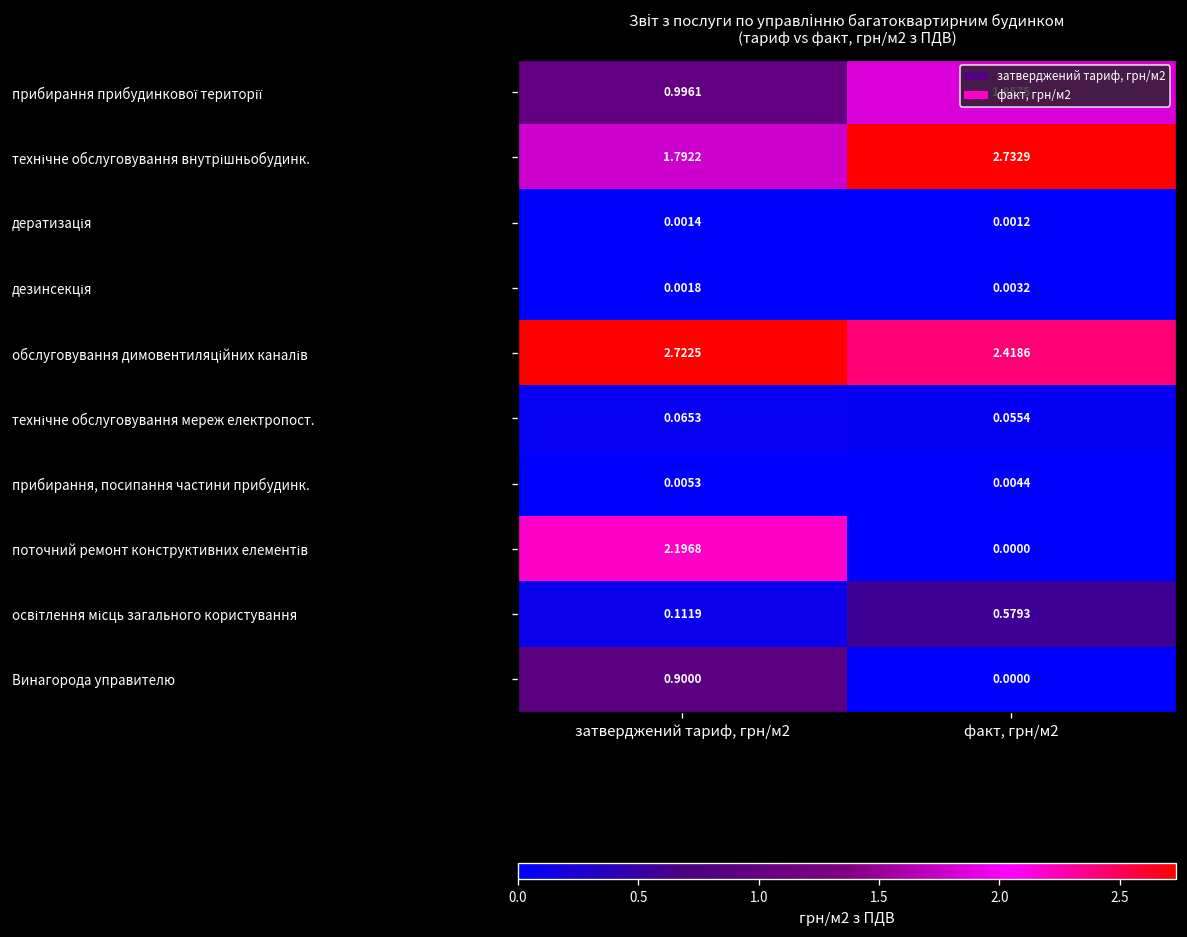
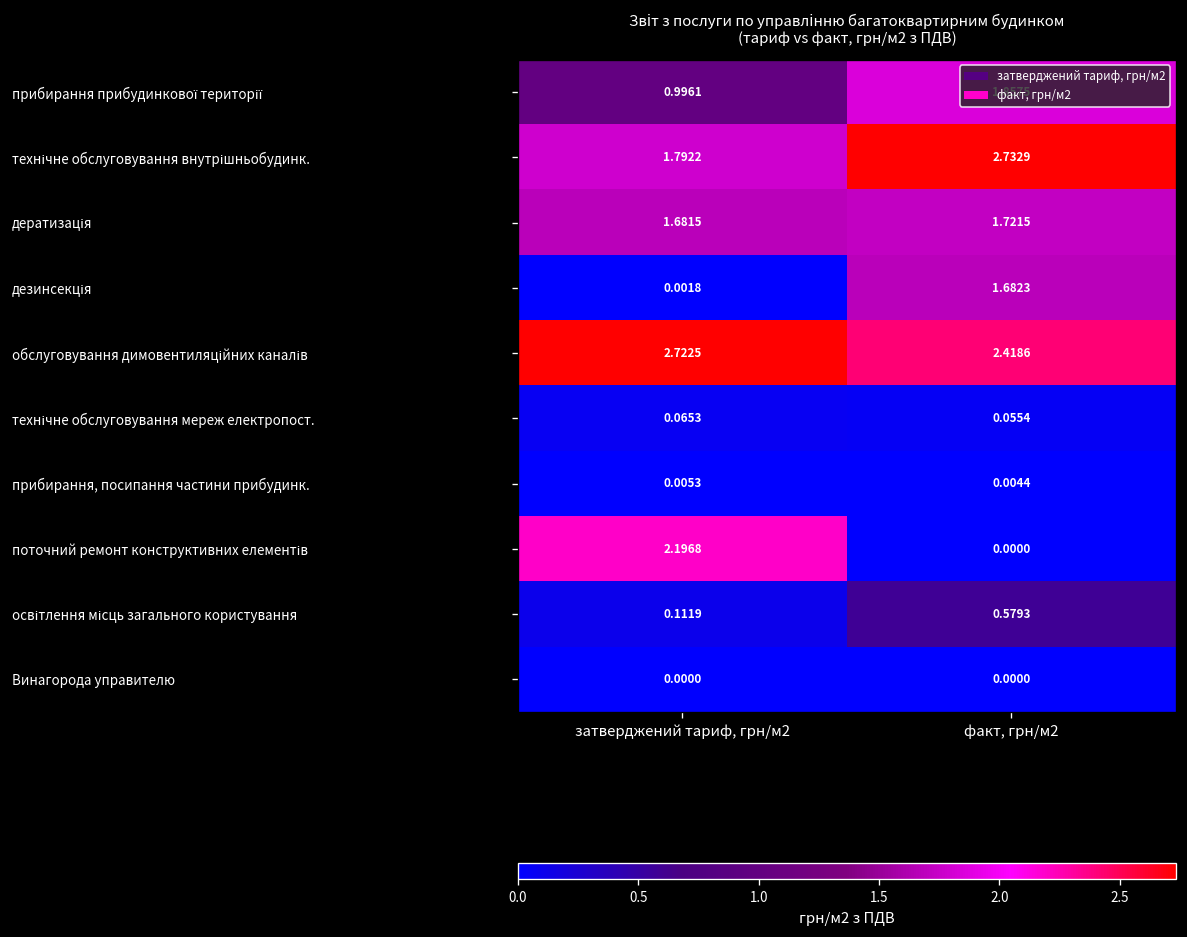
дератизація, затверджений тариф, грн/м2: 0.0014 -> 1.6815
дератизація, факт, грн/м2: 0.0012 -> 1.7215
дезинсекція, факт, грн/м2: 0.0032 -> 1.6823
Винагорода управителю, затверджений тариф, грн/м2: 0.9000 -> 0.0000
